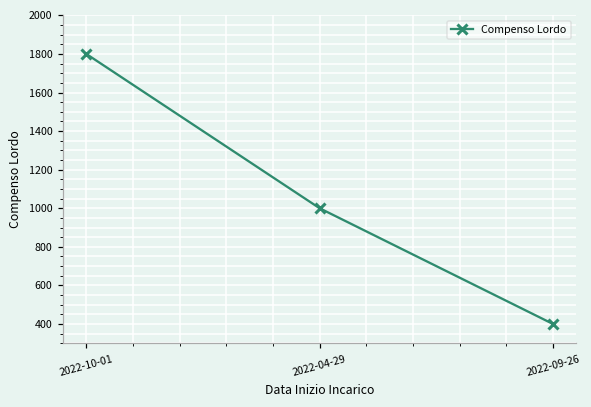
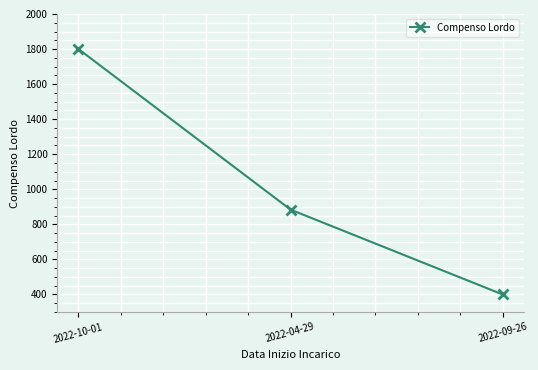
2022-04-29: 1000 -> 880
